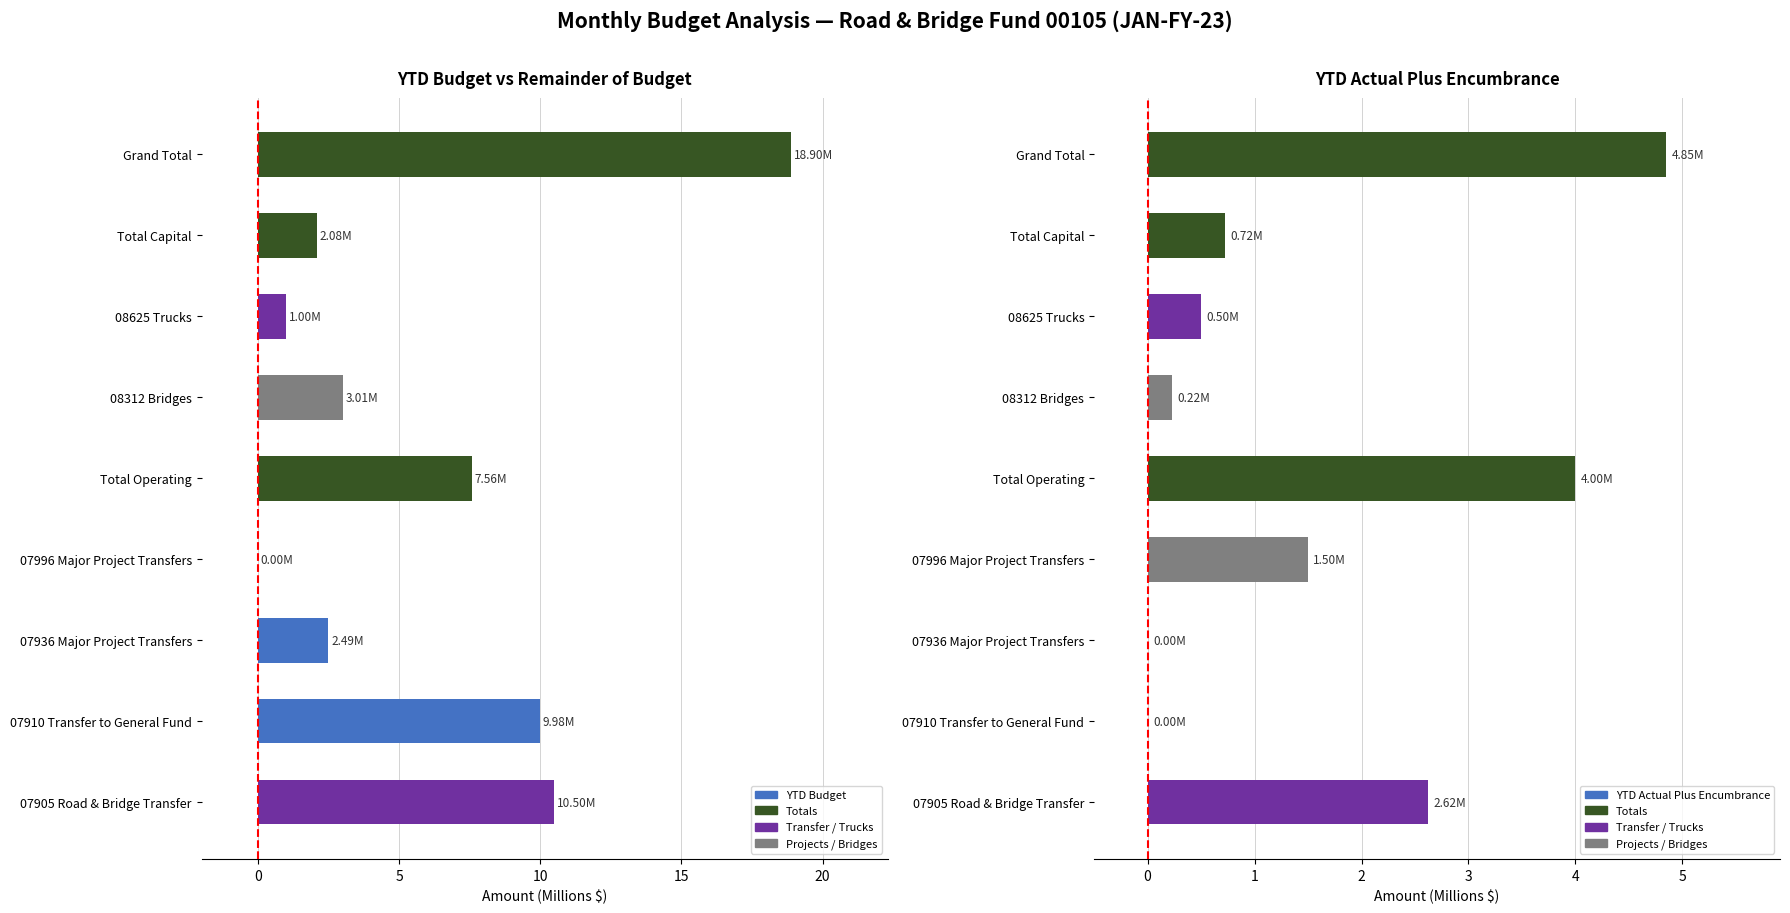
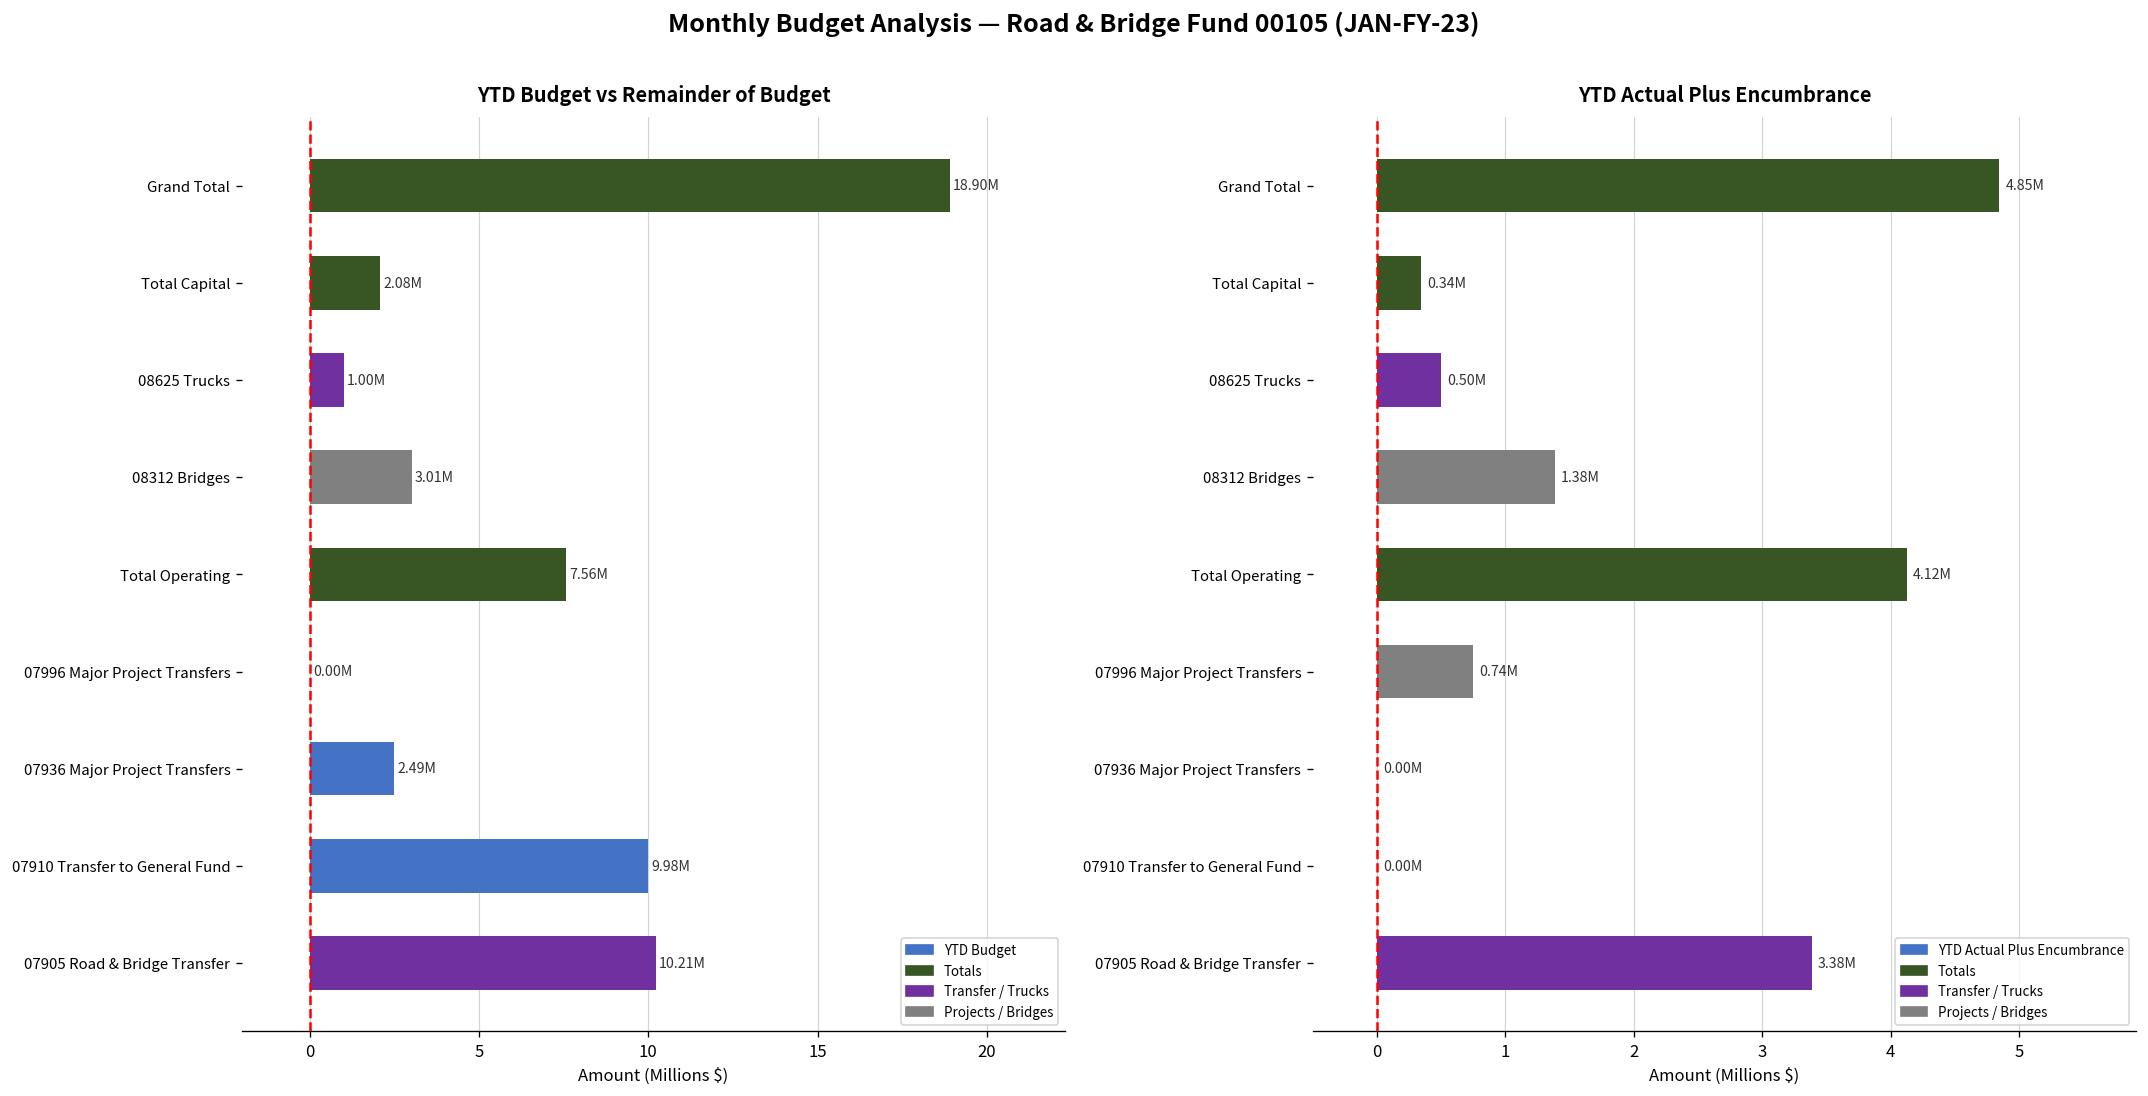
YTD Budget vs Remainder of Budget, 07905 Road & Bridge Transfer: 10.50M -> 10.21M
YTD Actual Plus Encumbrance, Total Capital: 0.72M -> 0.34M
YTD Actual Plus Encumbrance, 08312 Bridges: 0.22M -> 1.38M
YTD Actual Plus Encumbrance, Total Operating: 4.00M -> 4.12M
YTD Actual Plus Encumbrance, 07996 Major Project Transfers: 1.50M -> 0.74M
YTD Actual Plus Encumbrance, 07905 Road & Bridge Transfer: 2.62M -> 3.38M
